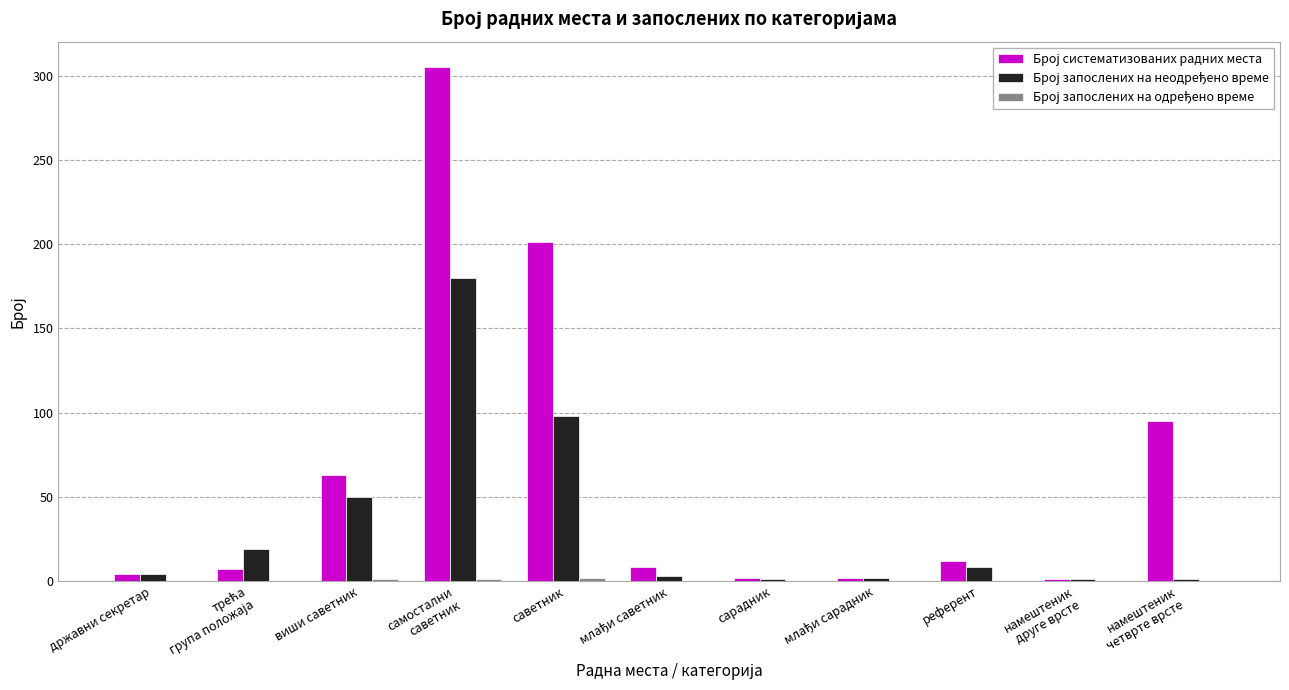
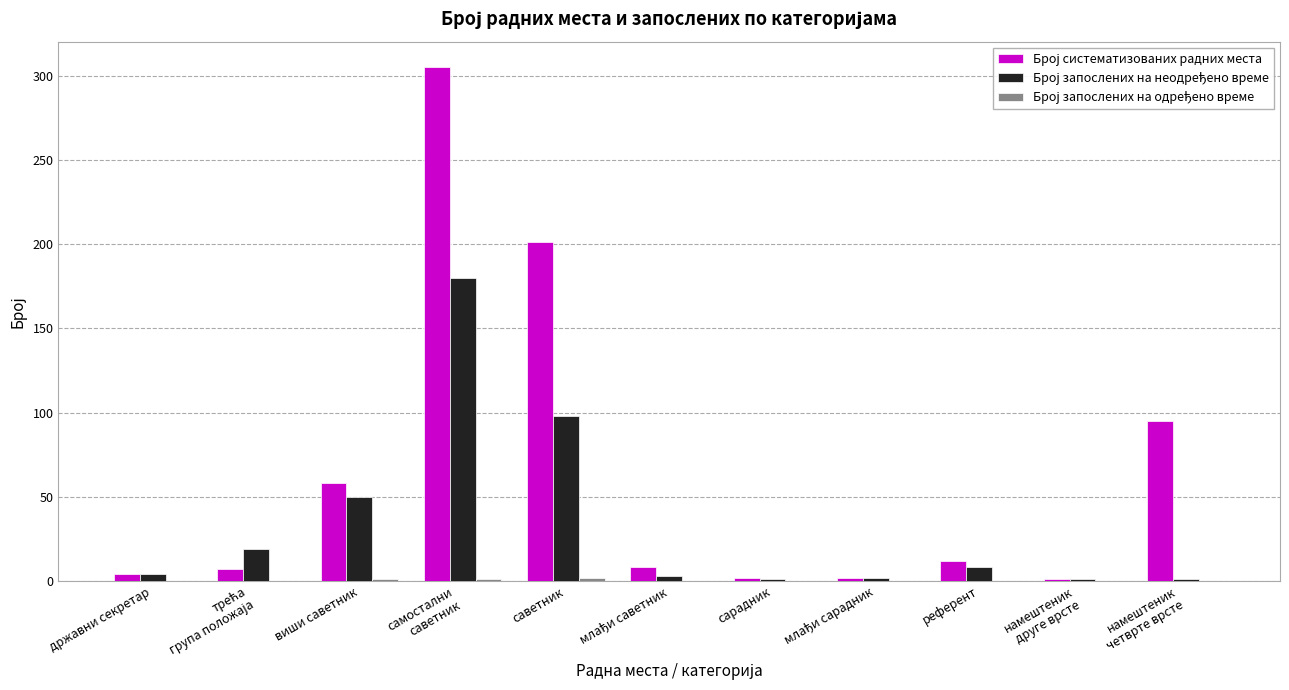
Број систематизованих радних места, виши саветник: 63 -> 58
